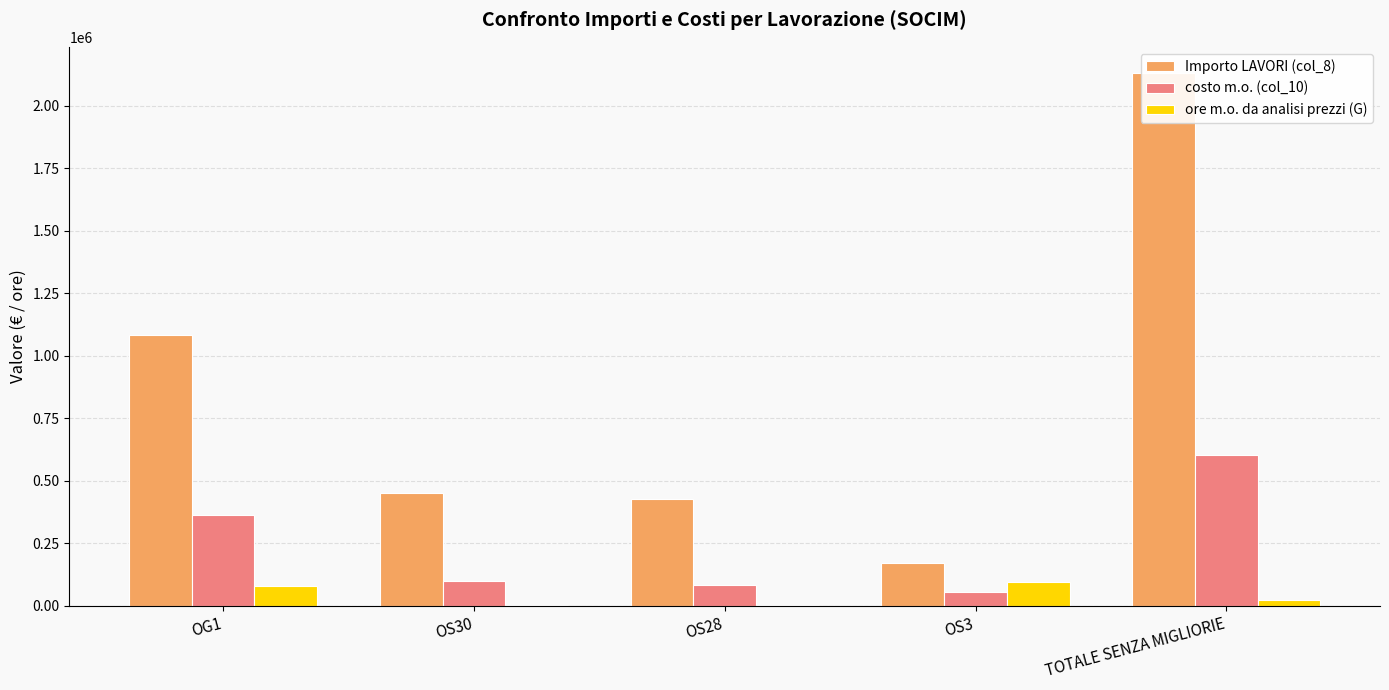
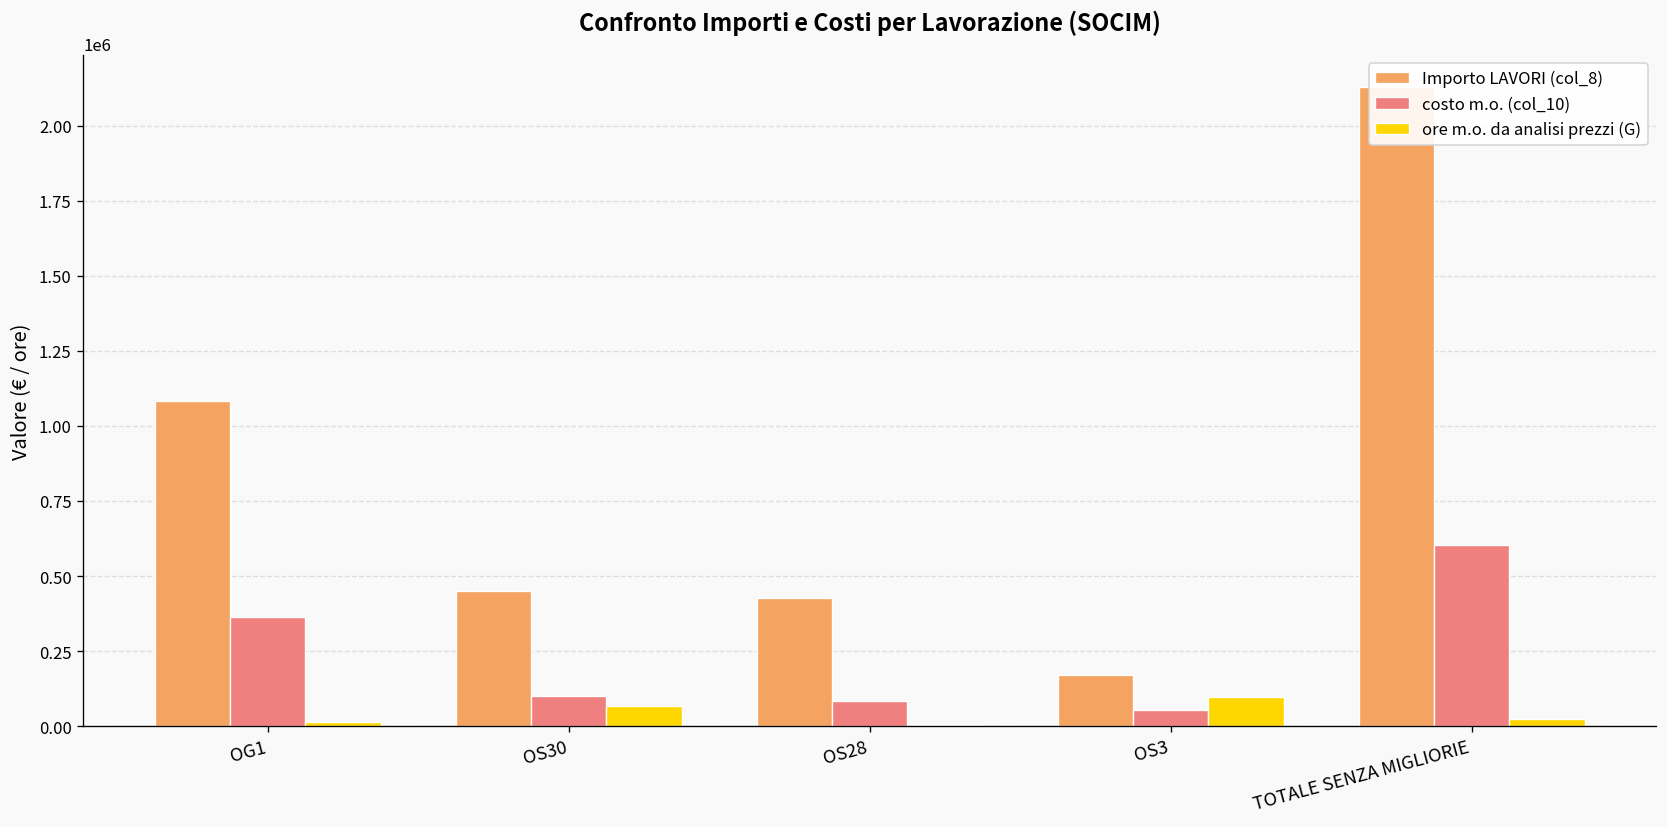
ore m.o. da analisi prezzi (G), OG1: 80000 -> 10000
ore m.o. da analisi prezzi (G), OS30: 0 -> 70000
